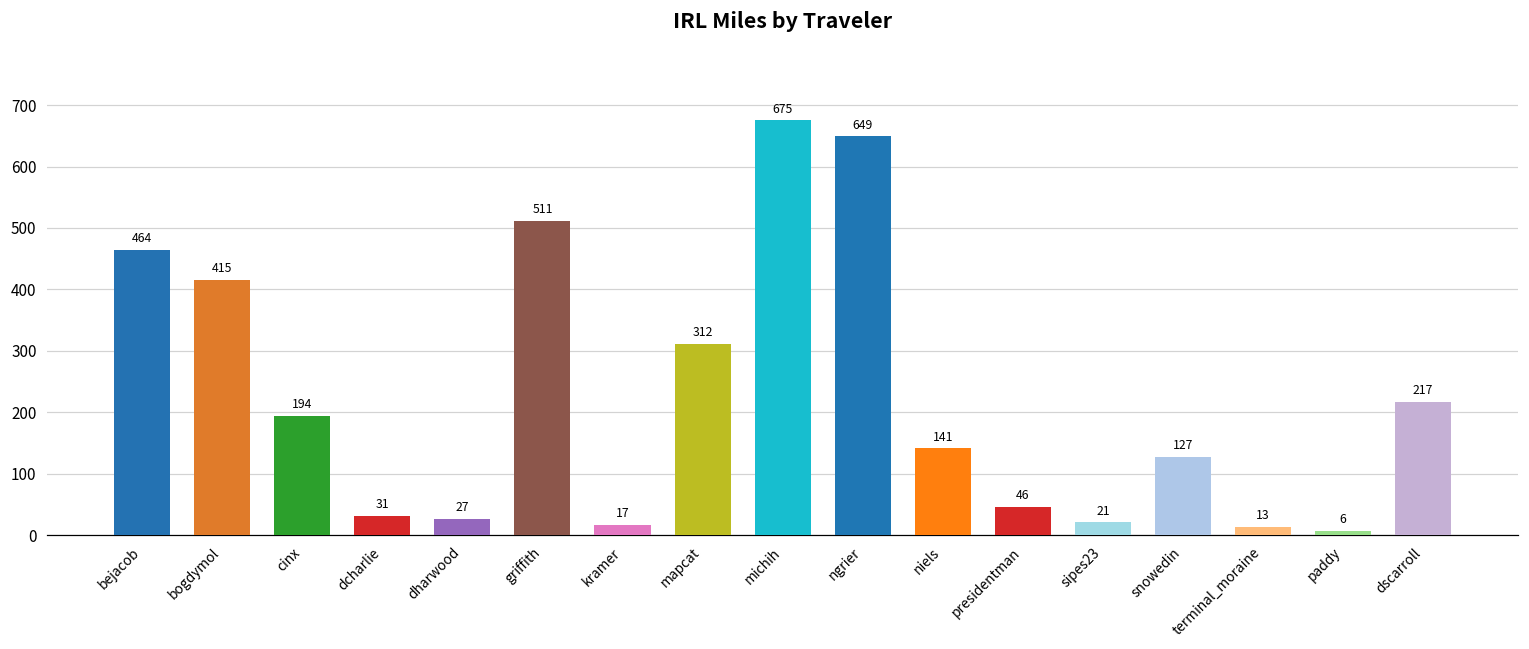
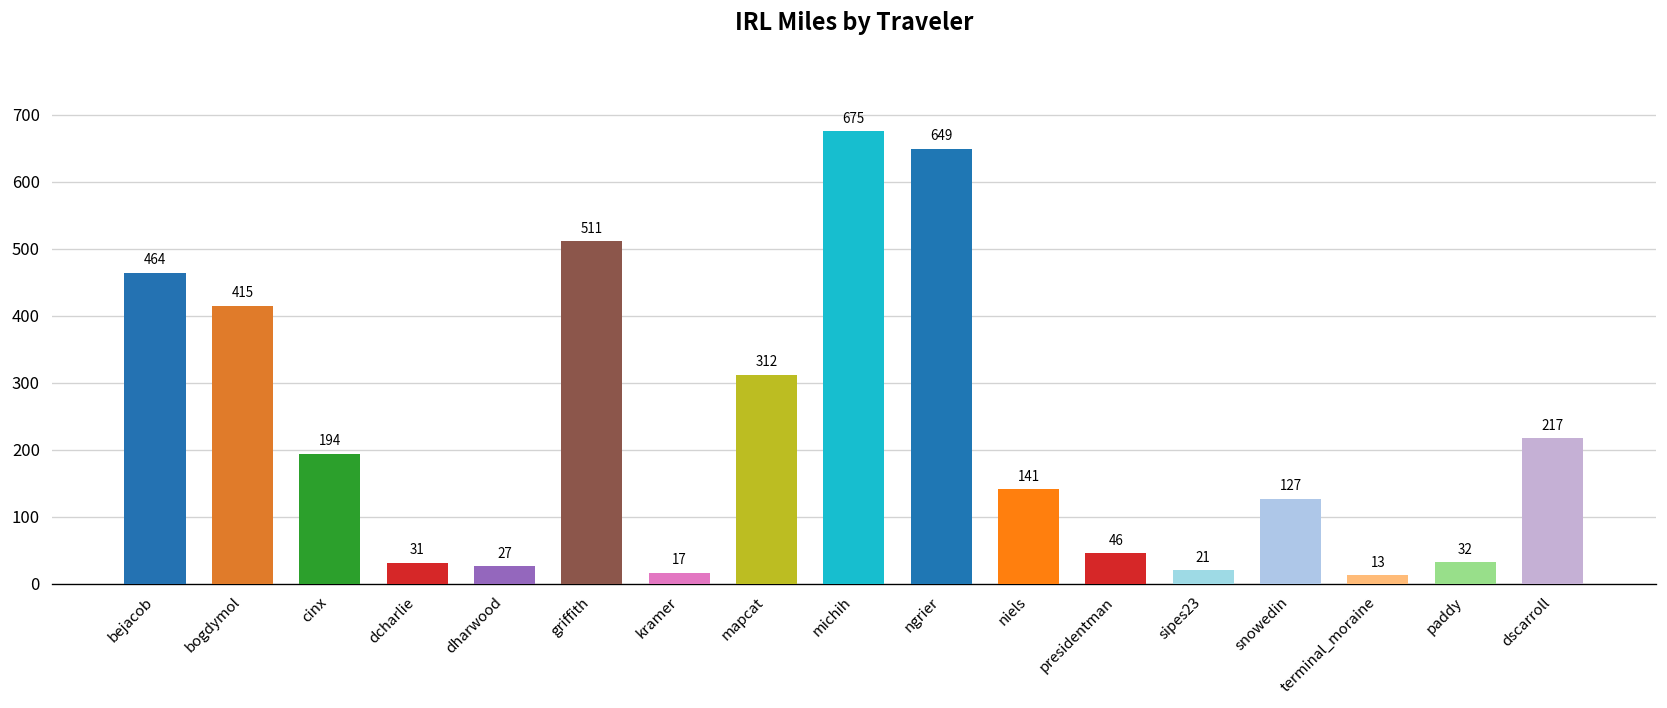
paddy: 6 -> 32
